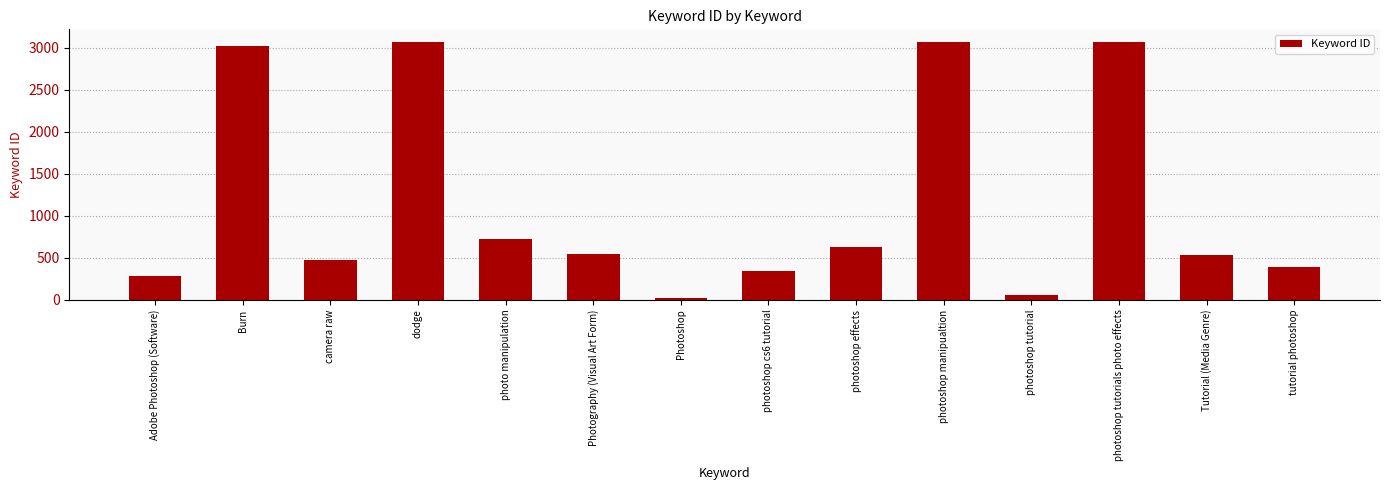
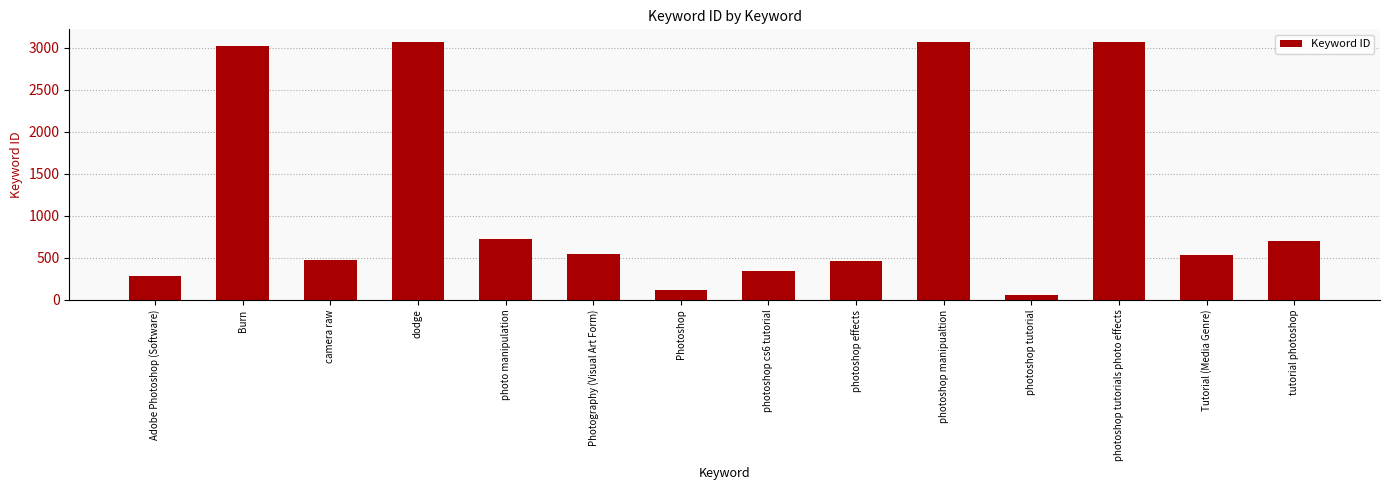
Photoshop: 0 -> 100
photoshop effects: 600 -> 500
tutorial photoshop: 400 -> 700
